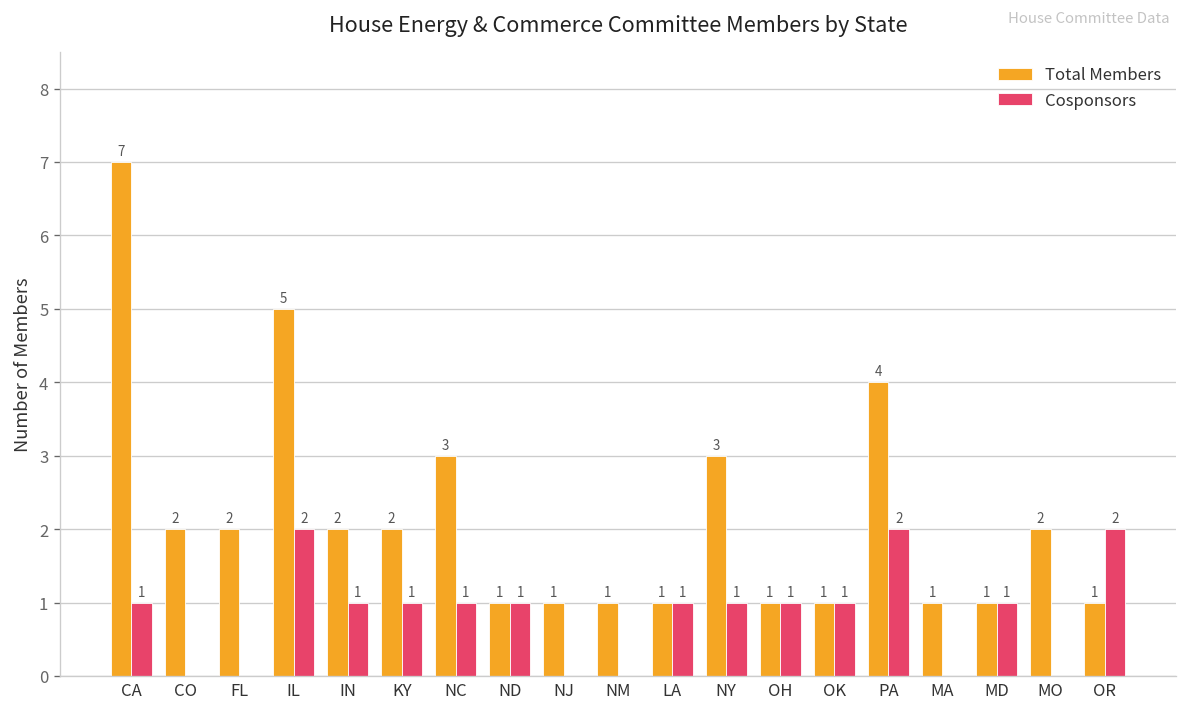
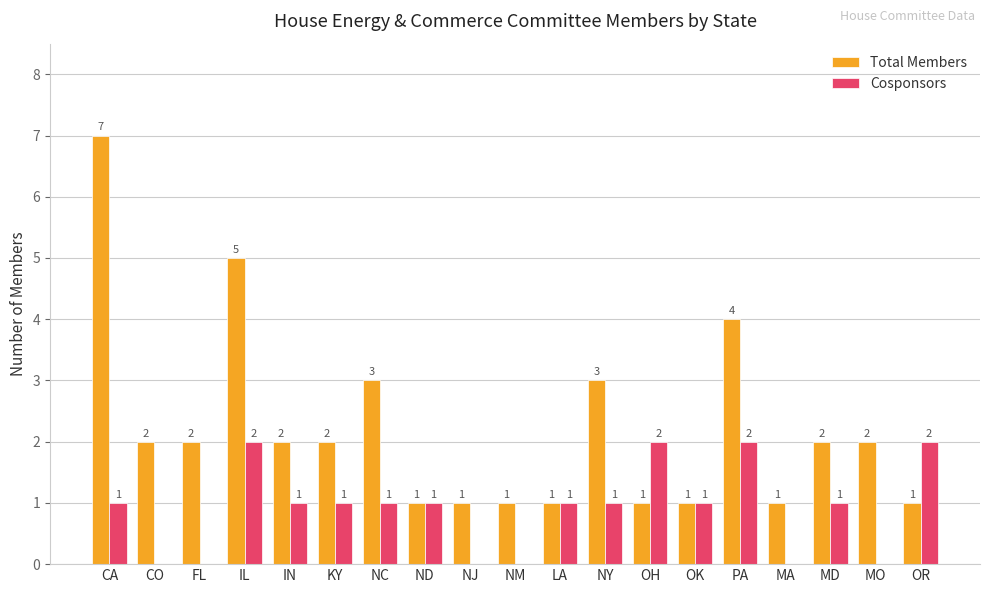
Cosponsors, OH: 1 -> 2
Total Members, MD: 1 -> 2
